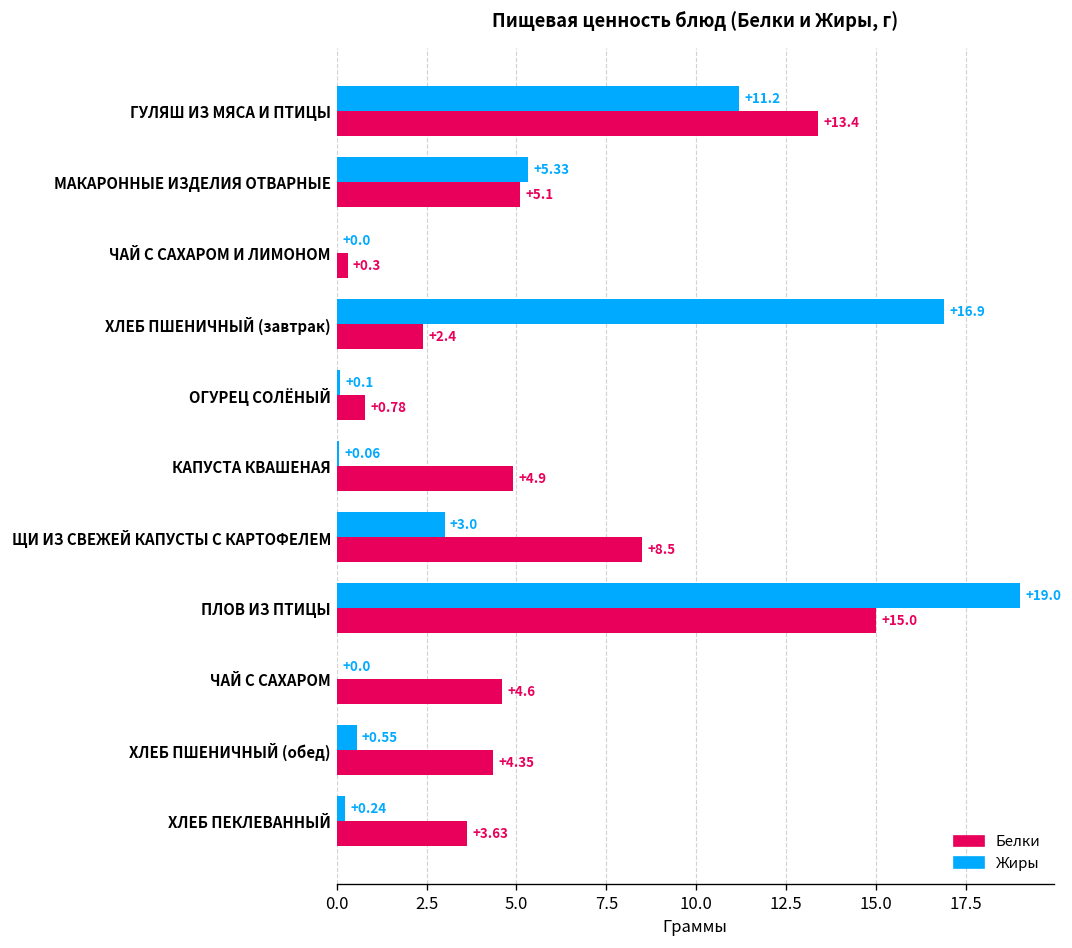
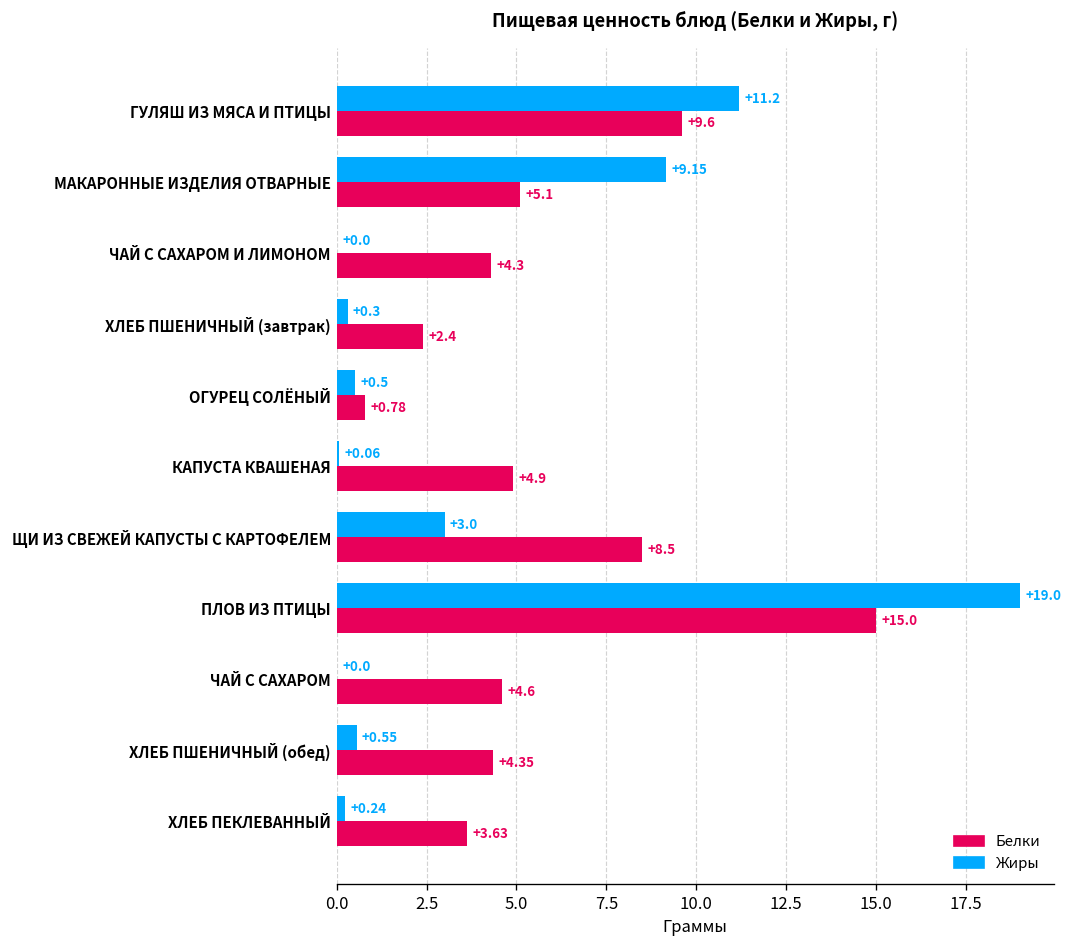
Белки, ГУЛЯШ ИЗ МЯСА И ПТИЦЫ: +13.4 -> +9.6
Жиры, МАКАРОННЫЕ ИЗДЕЛИЯ ОТВАРНЫЕ: +5.33 -> +9.15
Белки, ЧАЙ С САХАРОМ И ЛИМОНОМ: +0.3 -> +4.3
Жиры, ХЛЕБ ПШЕНИЧНЫЙ (завтрак): +16.9 -> +0.3
Жиры, ОГУРЕЦ СОЛЁНЫЙ: +0.1 -> +0.5
